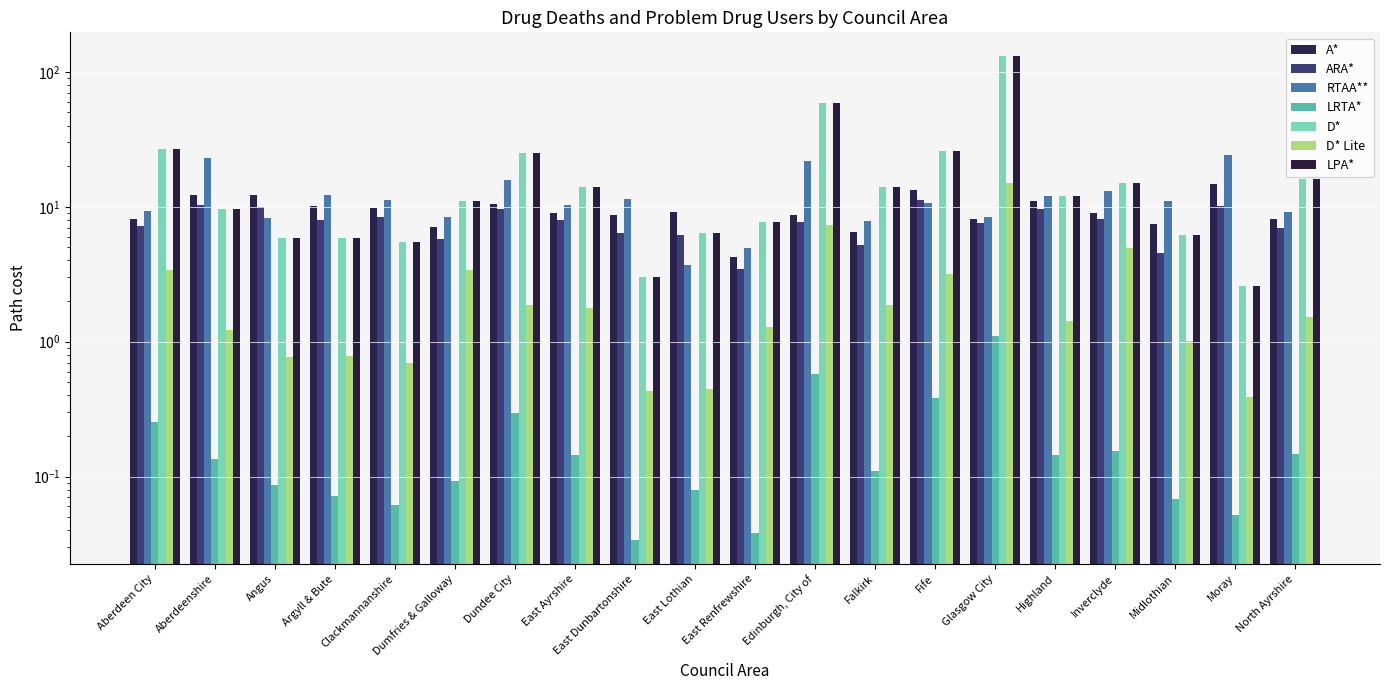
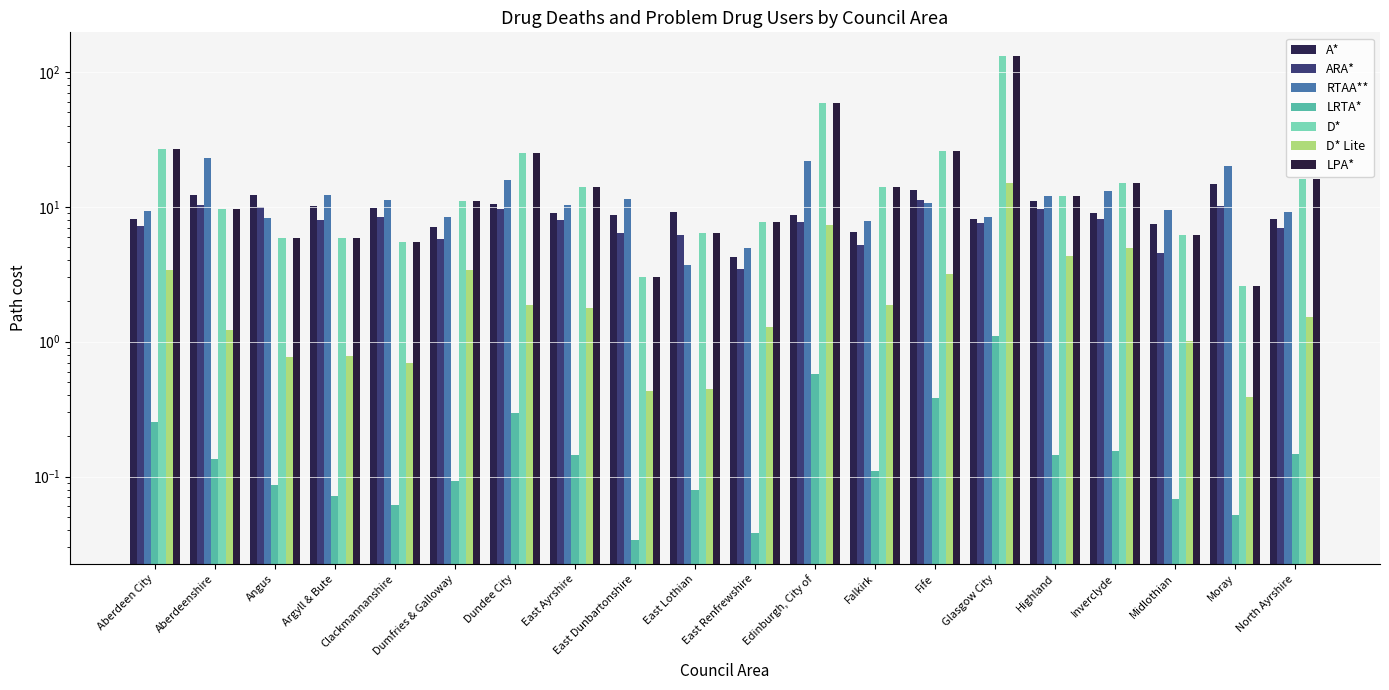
D* Lite, Highland: 1.4 -> 4.3
RTAA**, Midlothian: 11 -> 10
RTAA**, Moray: 24 -> 20
